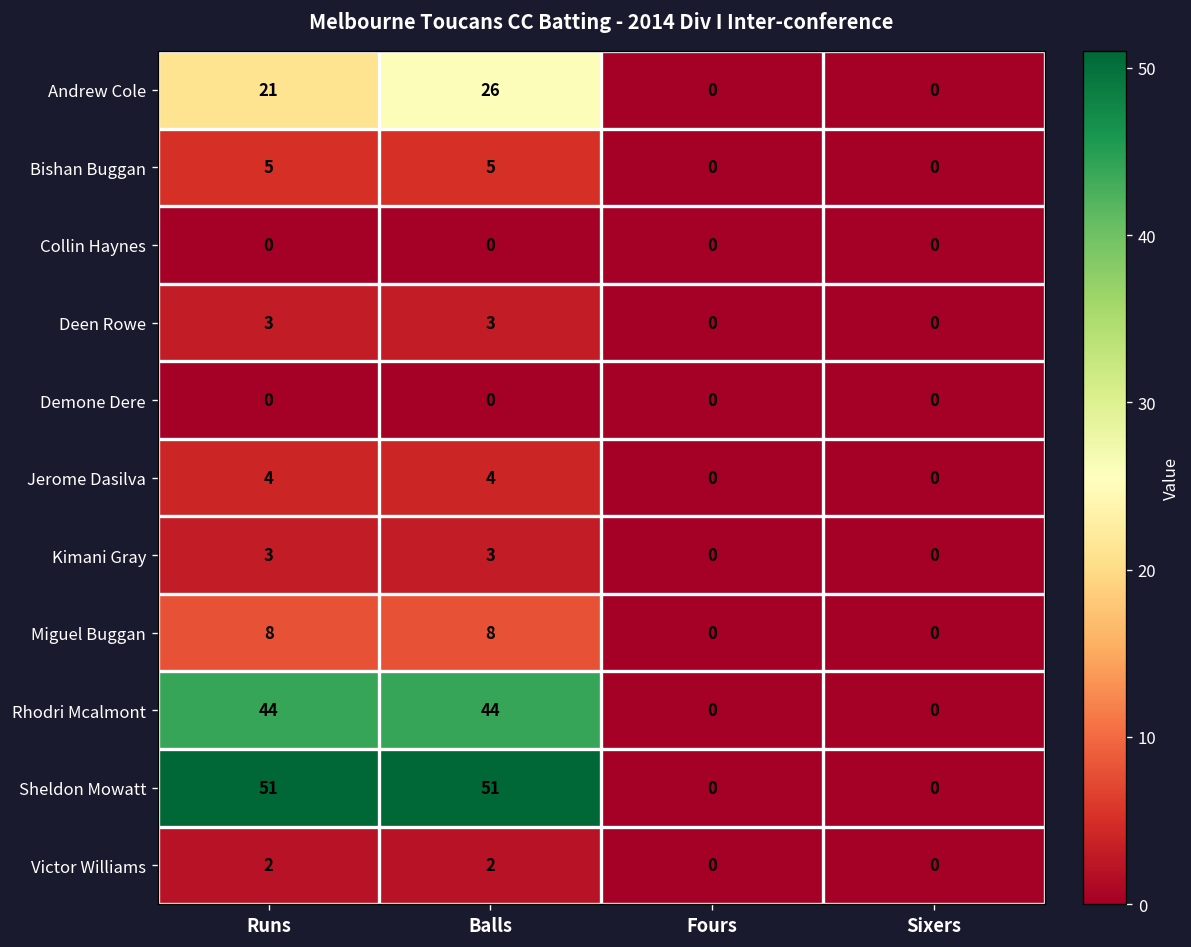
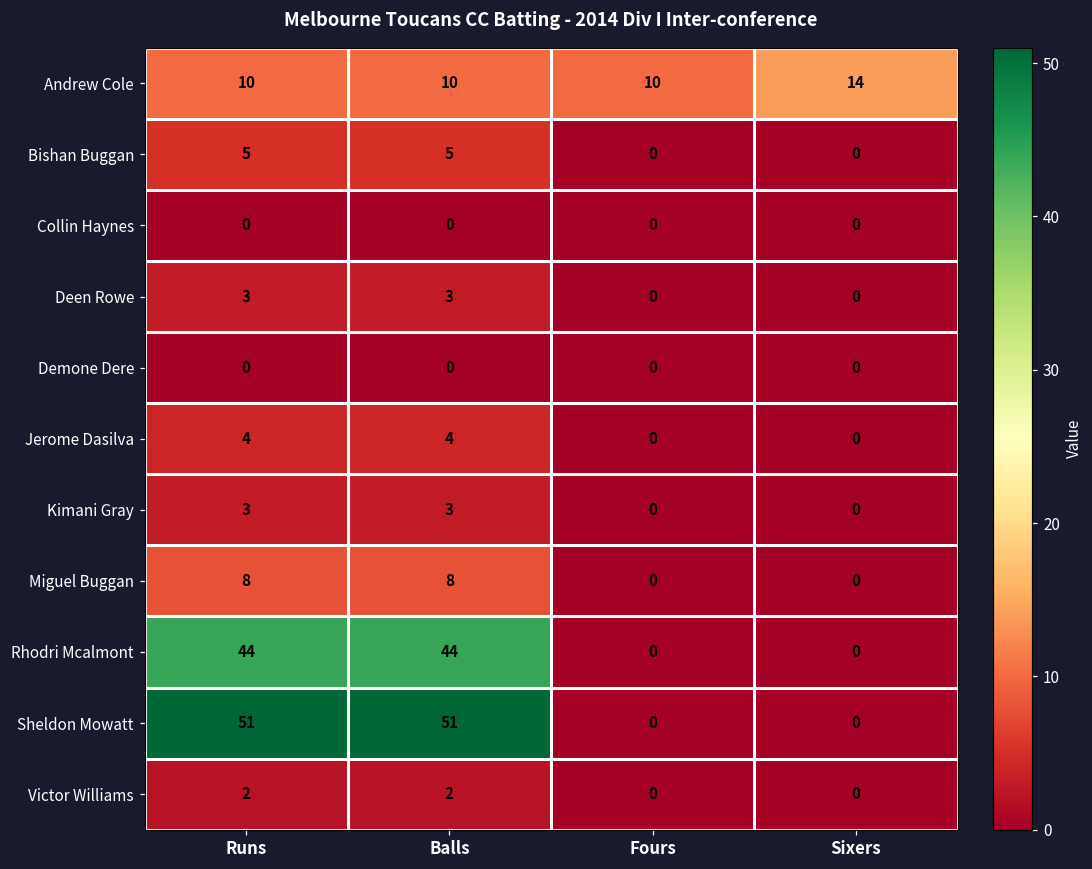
Andrew Cole, Runs: 21 -> 10
Andrew Cole, Balls: 26 -> 10
Andrew Cole, Fours: 0 -> 10
Andrew Cole, Sixers: 0 -> 14
